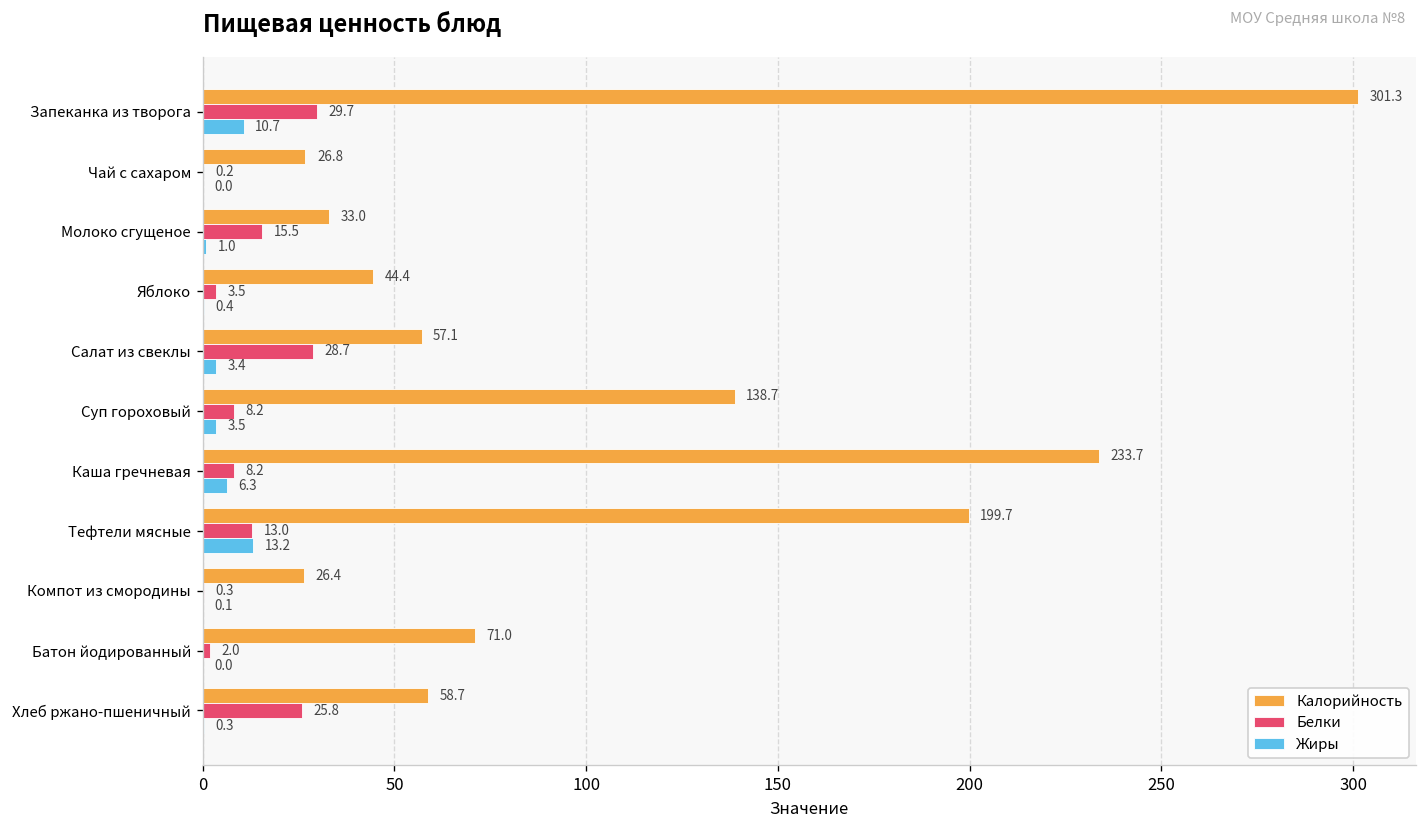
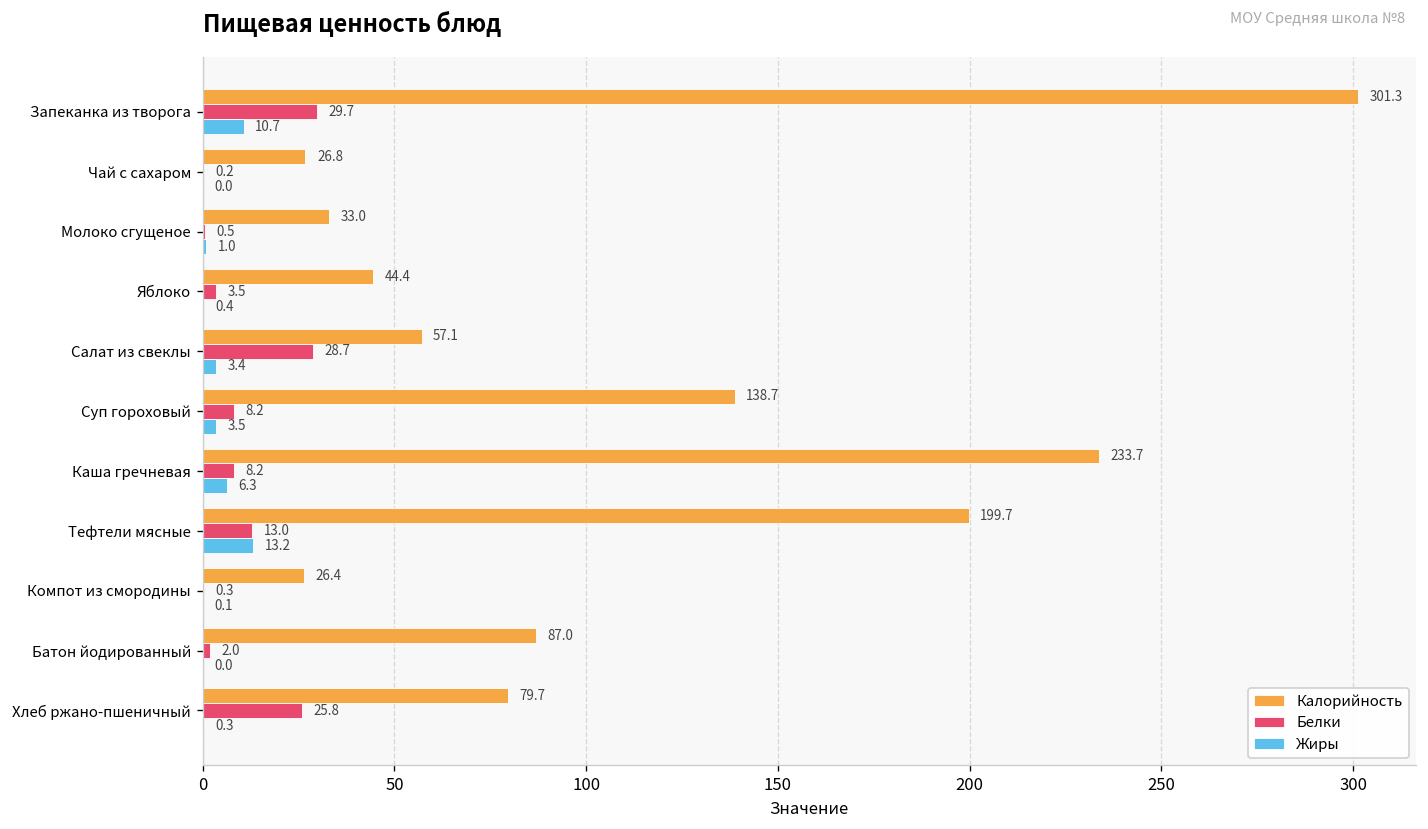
Белки, Молоко сгущеное: 15.5 -> 0.5
Калорийность, Батон йодированный: 71.0 -> 87.0
Калорийность, Хлеб ржано-пшеничный: 58.7 -> 79.7
